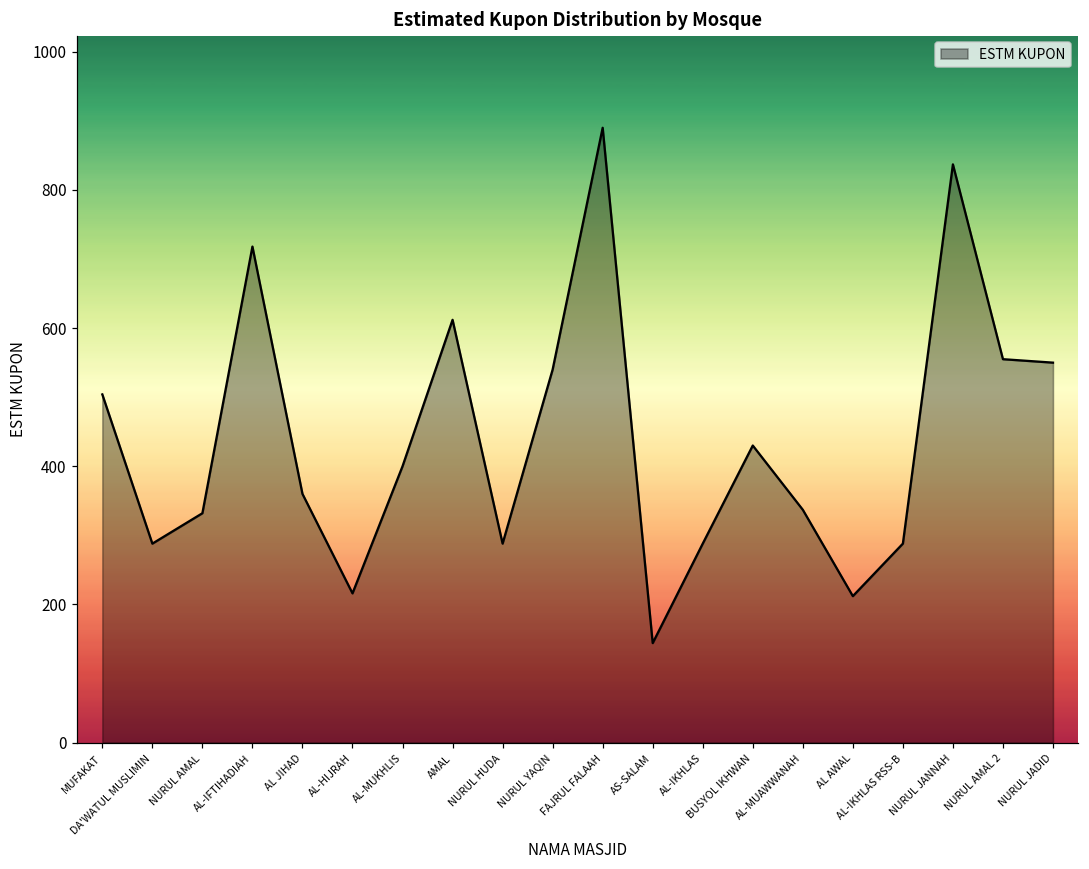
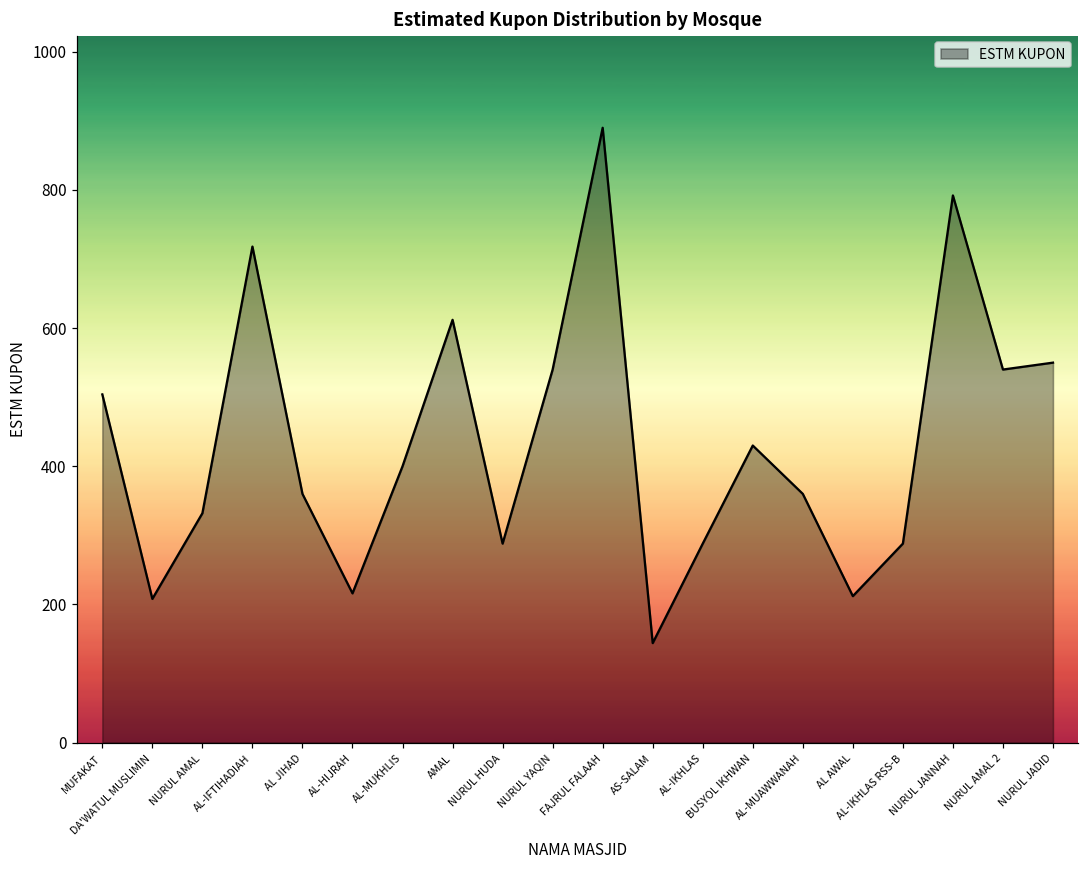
DA'WATUL MUSLIMIN: 290 -> 210
AL-MUAWWANAH: 340 -> 360
NURUL JANNAH: 840 -> 790
NURUL AMAL 2: 560 -> 540
